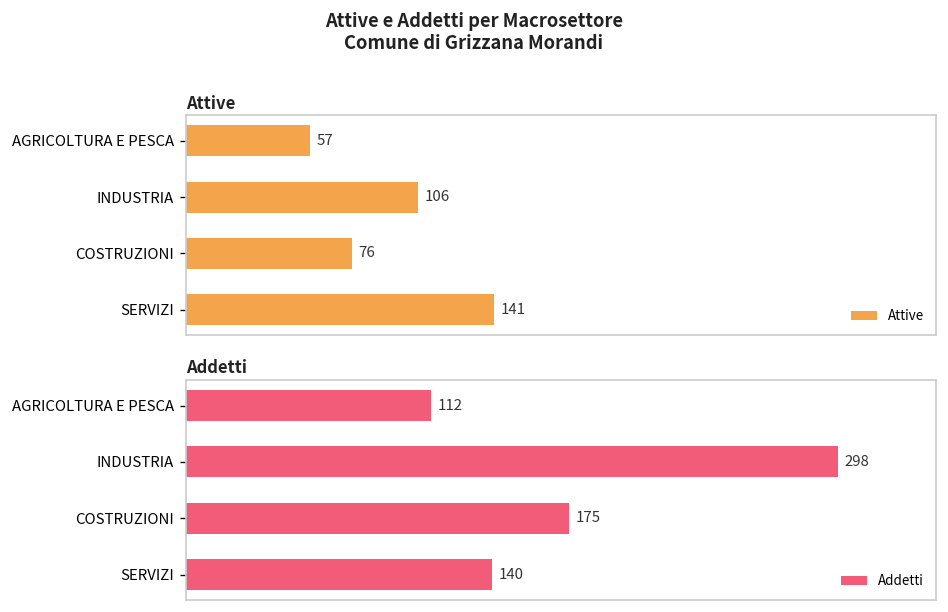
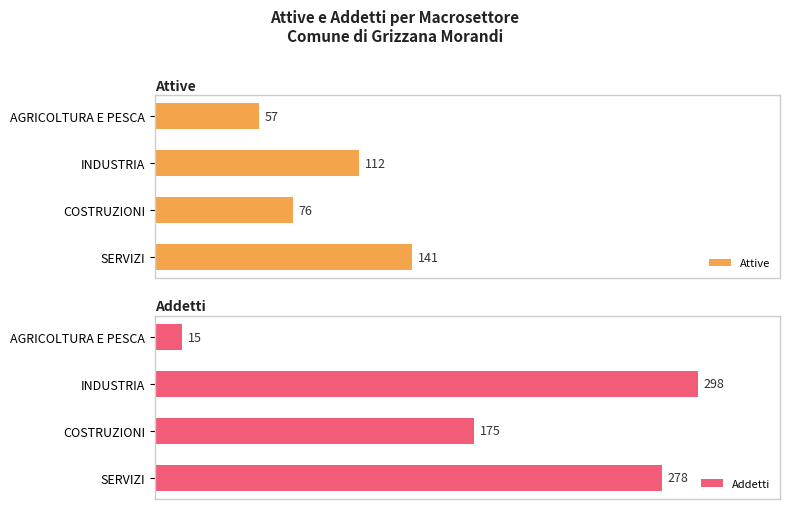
Attive, INDUSTRIA: 106 -> 112
Addetti, AGRICOLTURA E PESCA: 112 -> 15
Addetti, SERVIZI: 140 -> 278
